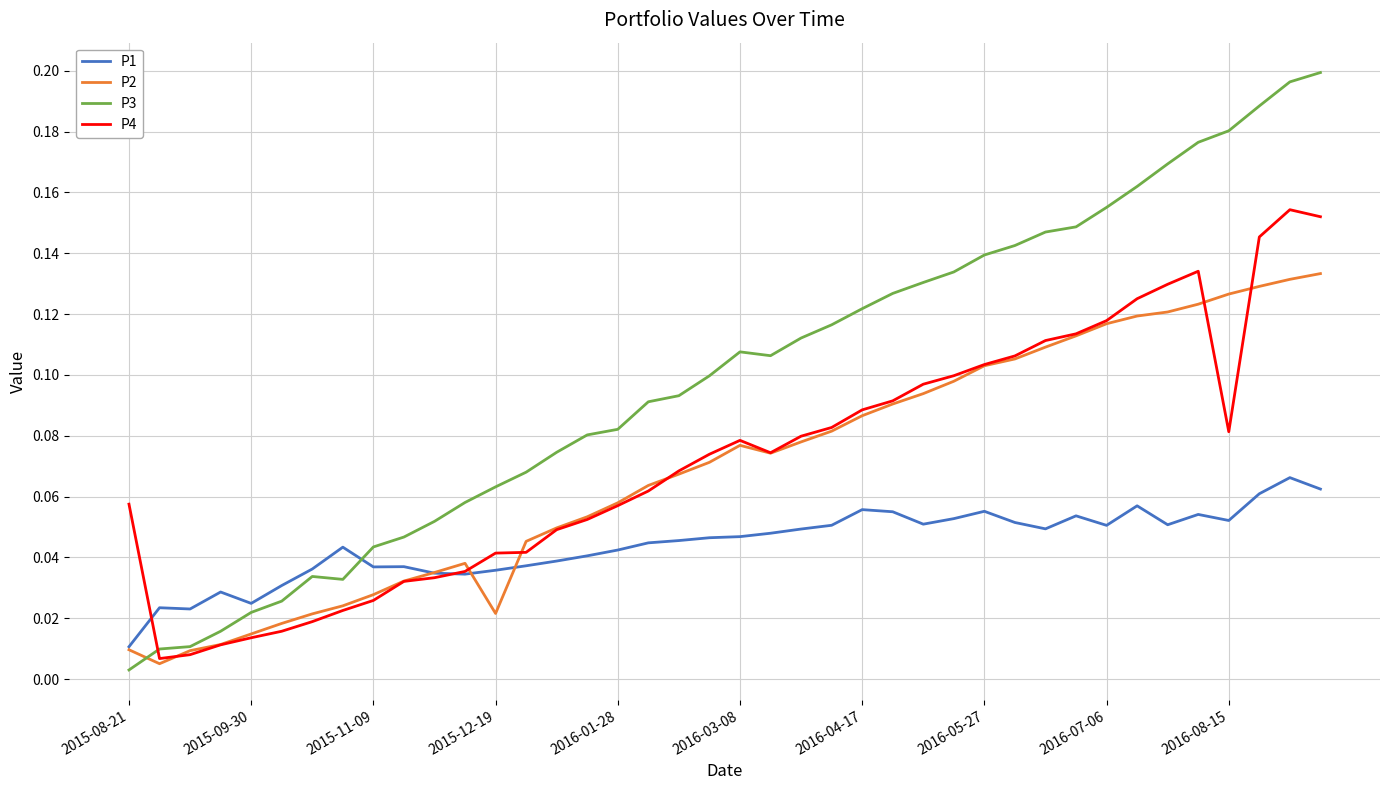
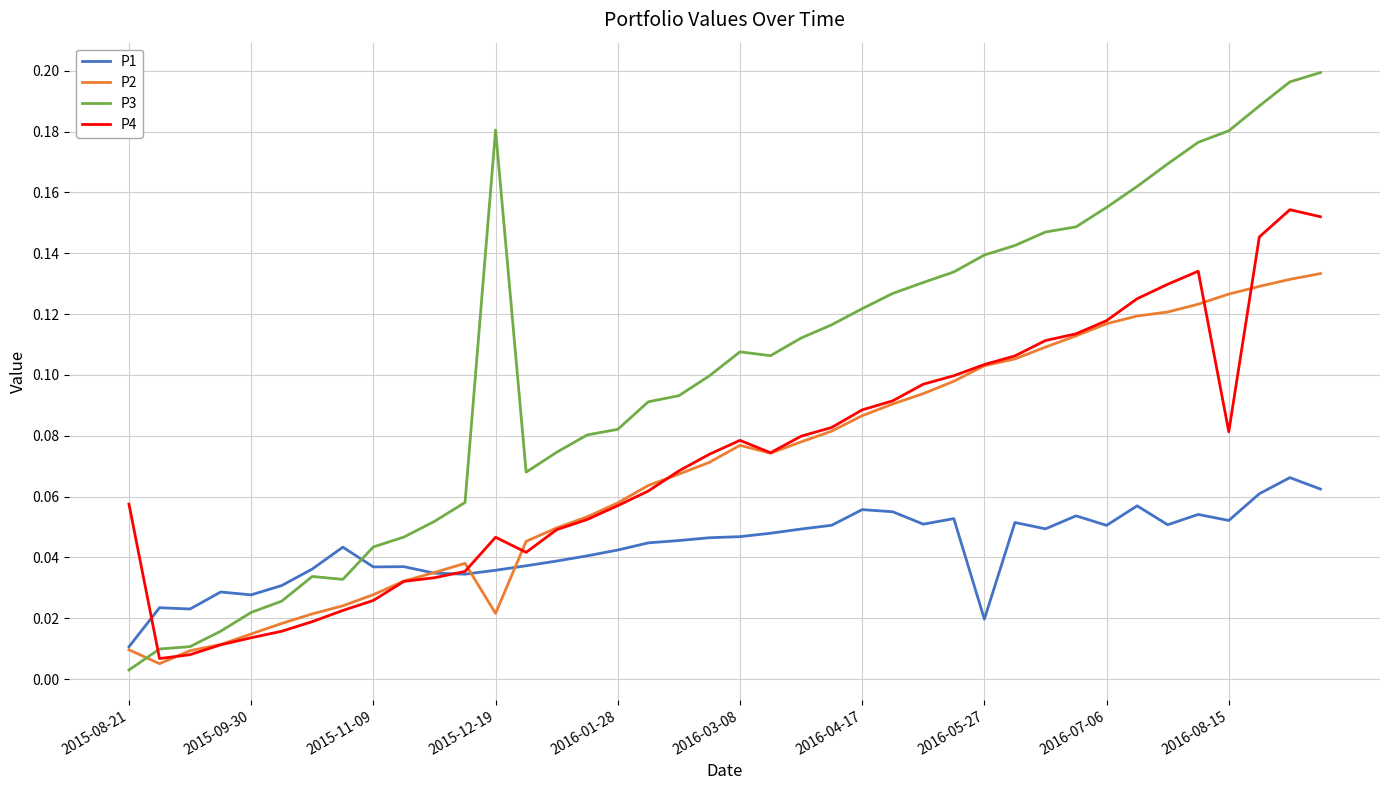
P1, 2015-09-30: 0.025 -> 0.028
P3, 2015-12-19: 0.063 -> 0.181
P4, 2015-12-19: 0.041 -> 0.047
P1, 2016-05-27: 0.055 -> 0.020
